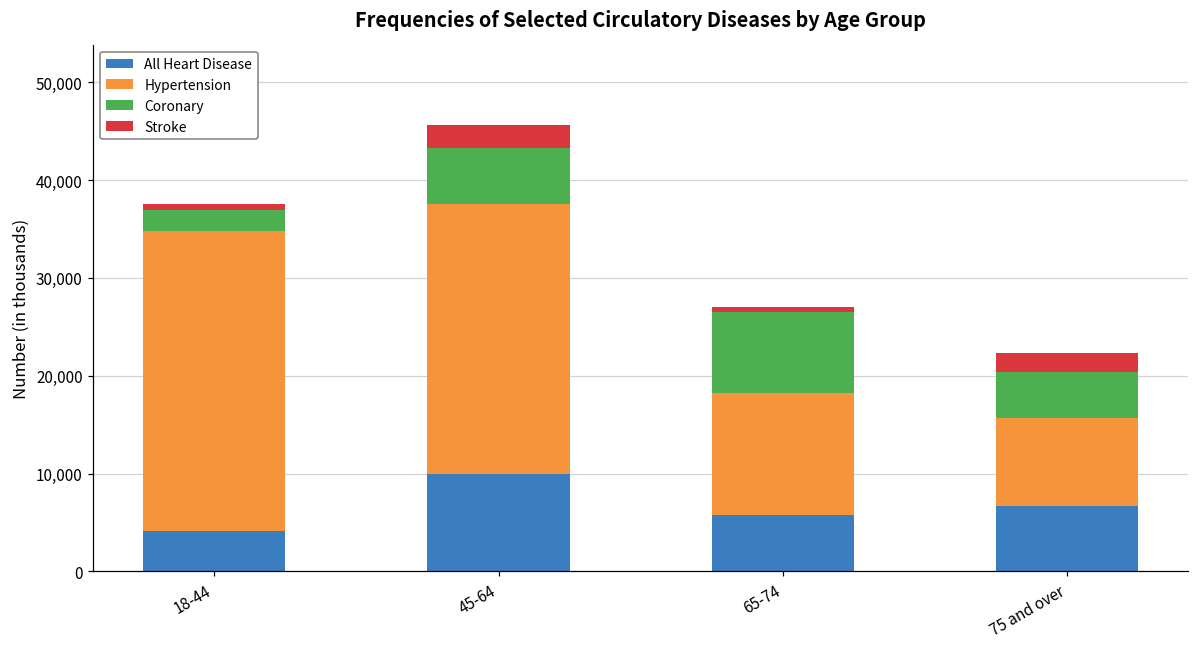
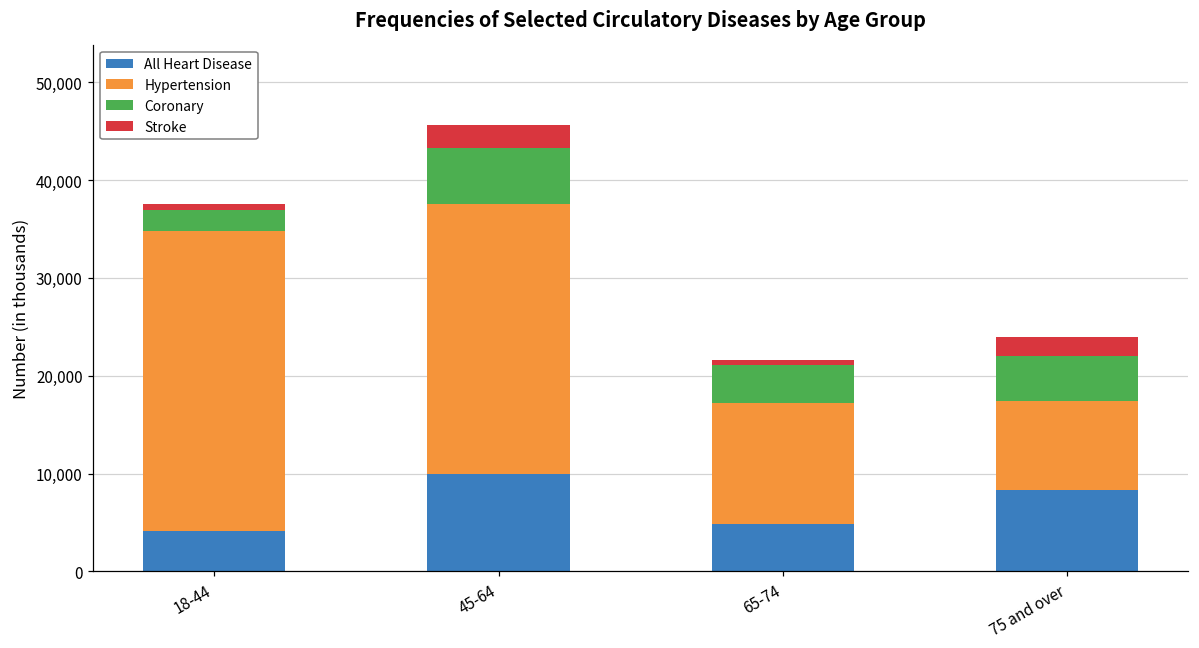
All Heart Disease, 65-74: 6,000 -> 5,000
Coronary, 65-74: 8,000 -> 4,000
All Heart Disease, 75 and over: 7,000 -> 8,000
